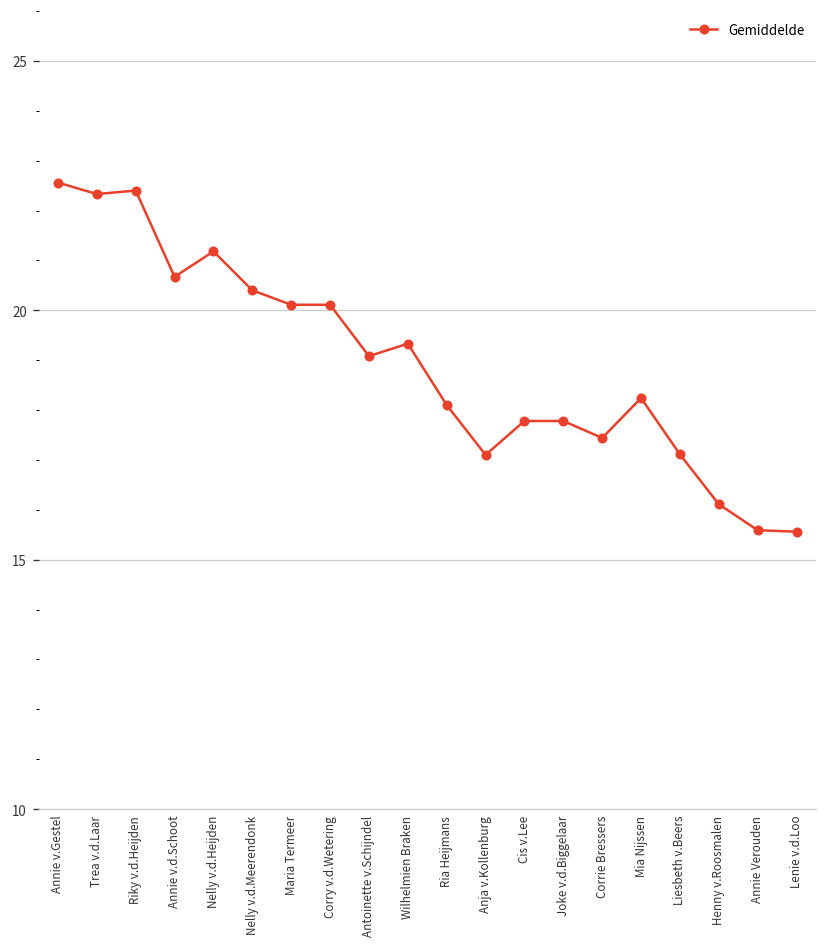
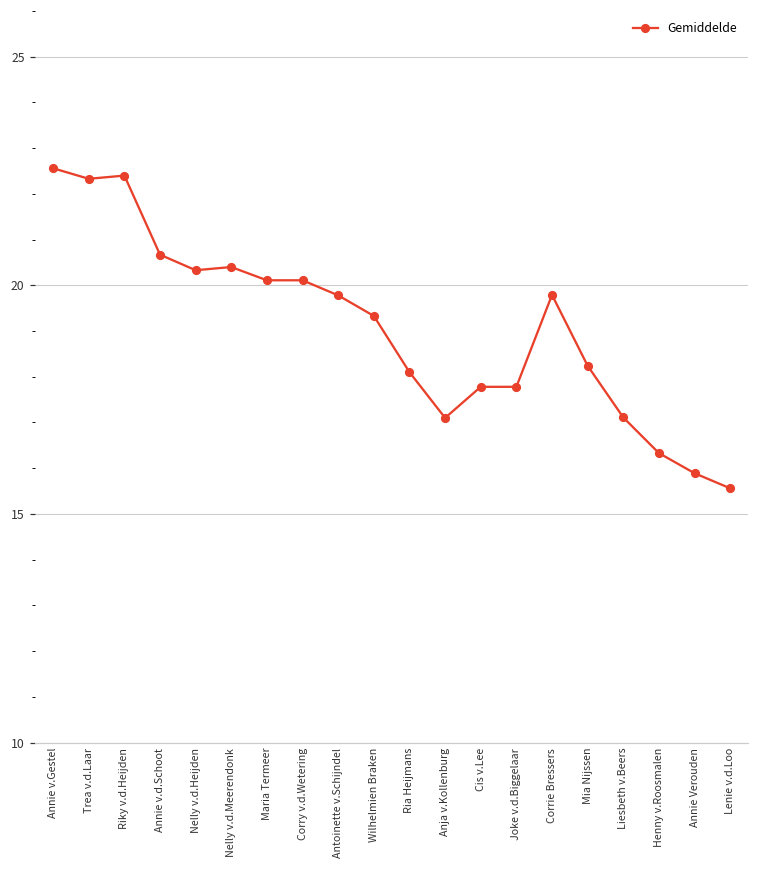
Nelly v.d.Heijden: 21.2 -> 20.3
Antoinette v.Schijndel: 19.1 -> 19.8
Corrie Bressers: 17.4 -> 19.8
Henny v.Roosmalen: 16.1 -> 16.3
Annie Verouden: 15.6 -> 15.9
